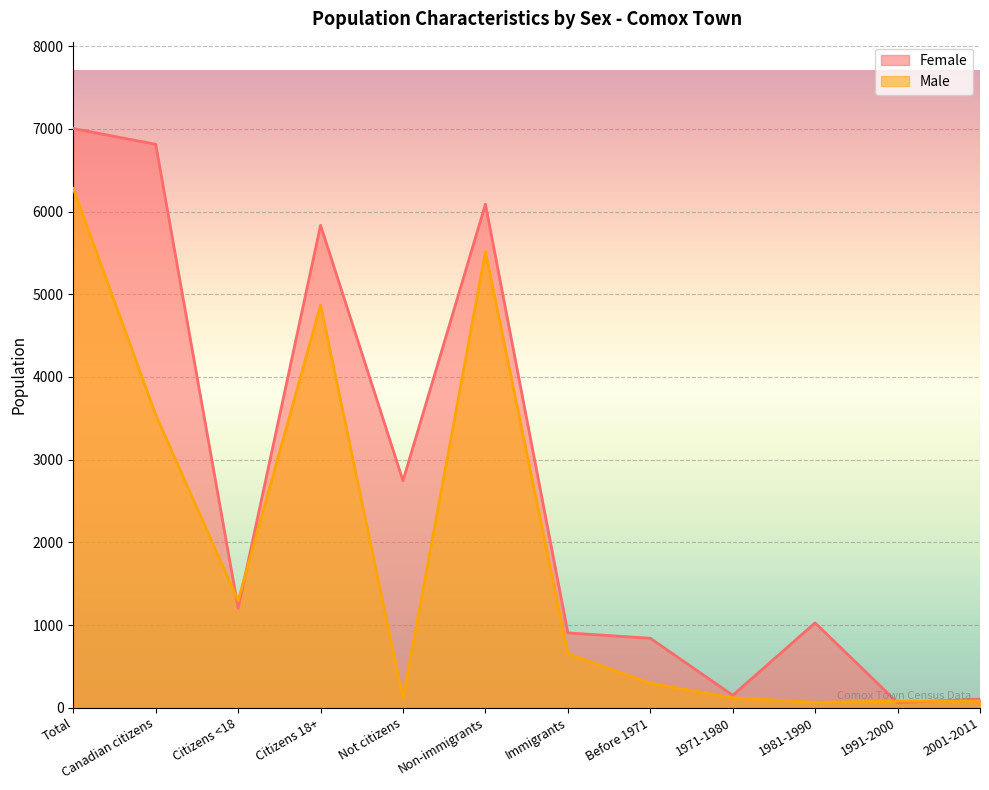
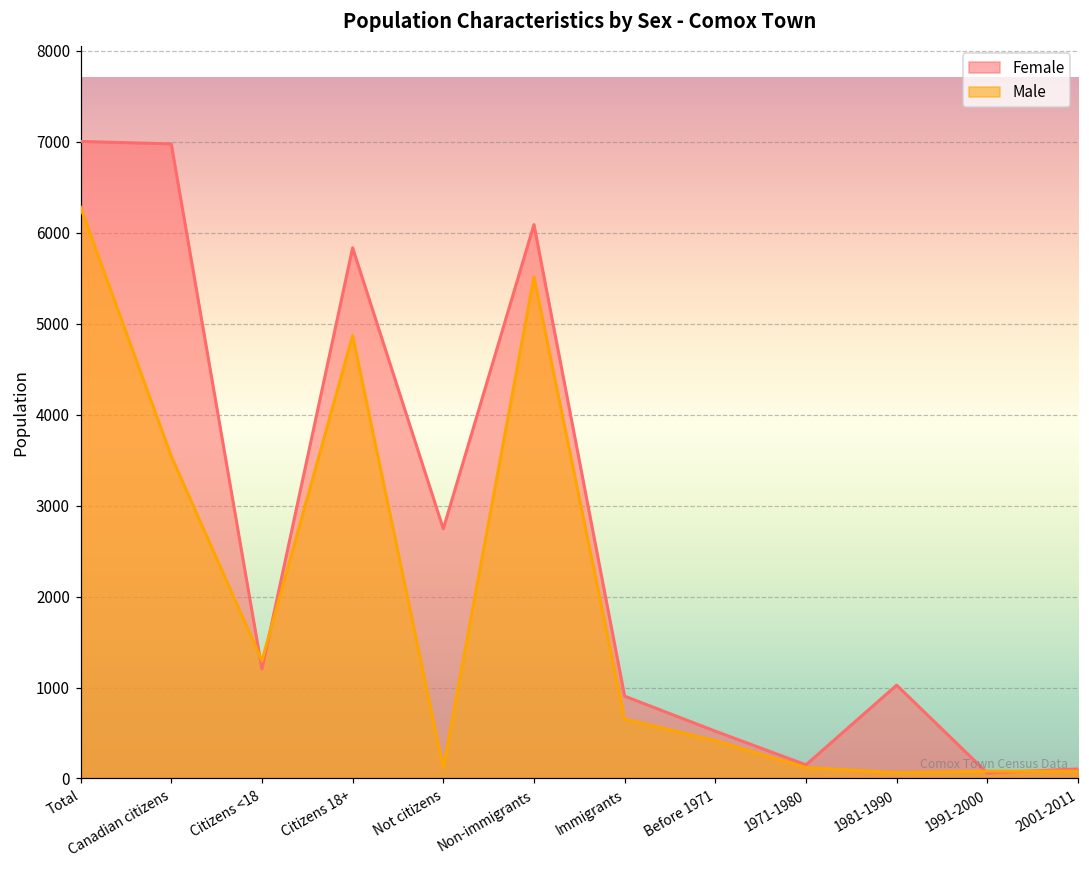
Female, Canadian citizens: 6800 -> 7000
Female, Before 1971: 800 -> 500
Male, Before 1971: 300 -> 400
